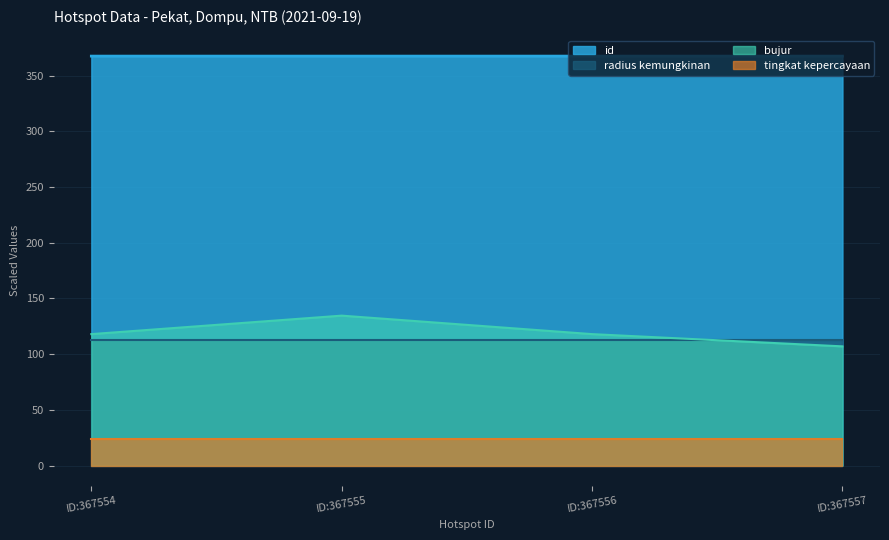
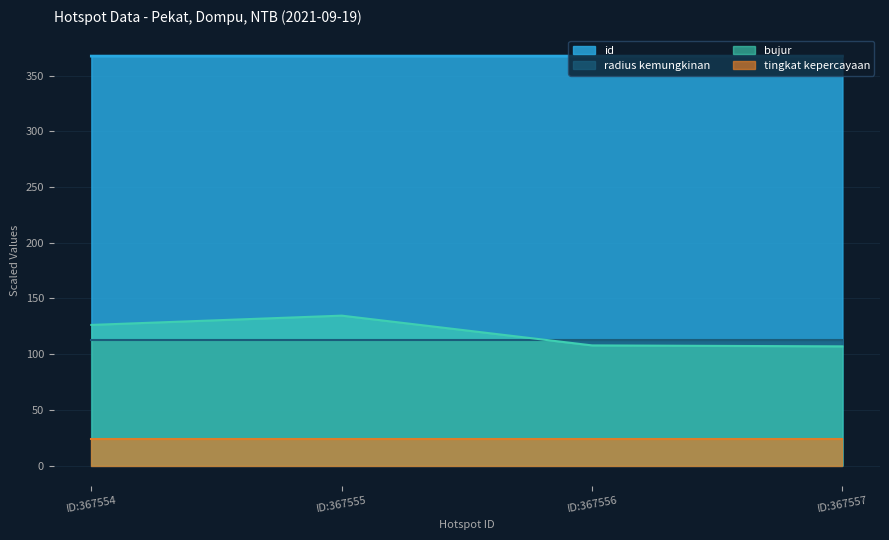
bujur, ID:367554: 118 -> 126
bujur, ID:367556: 118 -> 108
